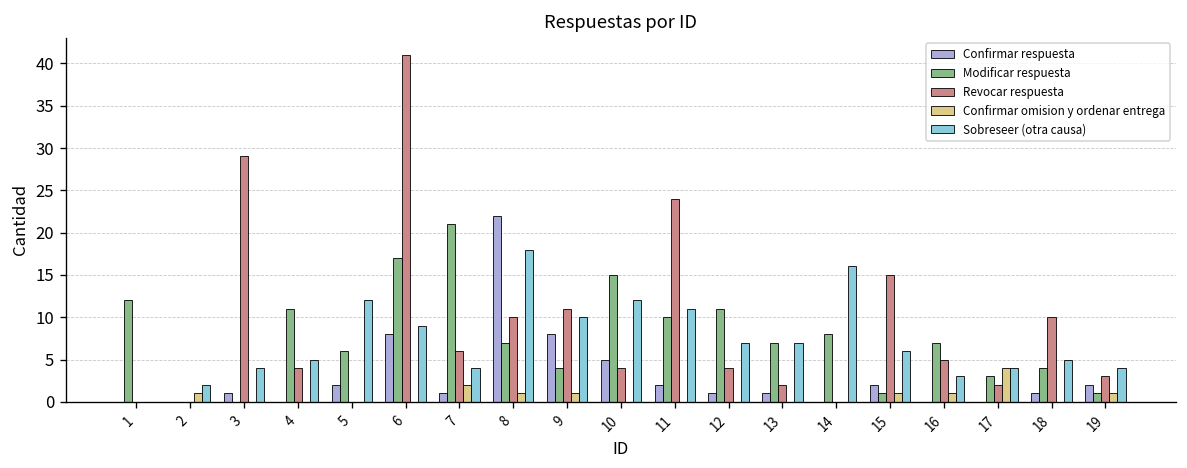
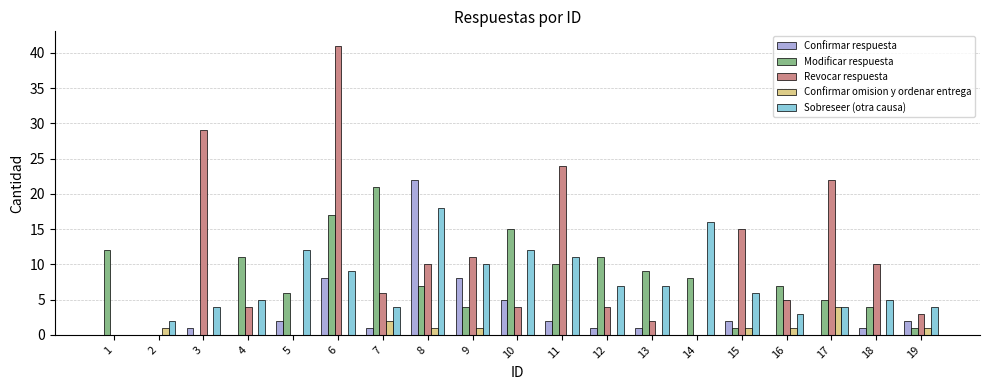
Modificar respuesta, 13: 7 -> 9
Modificar respuesta, 17: 3 -> 5
Revocar respuesta, 17: 2 -> 22
